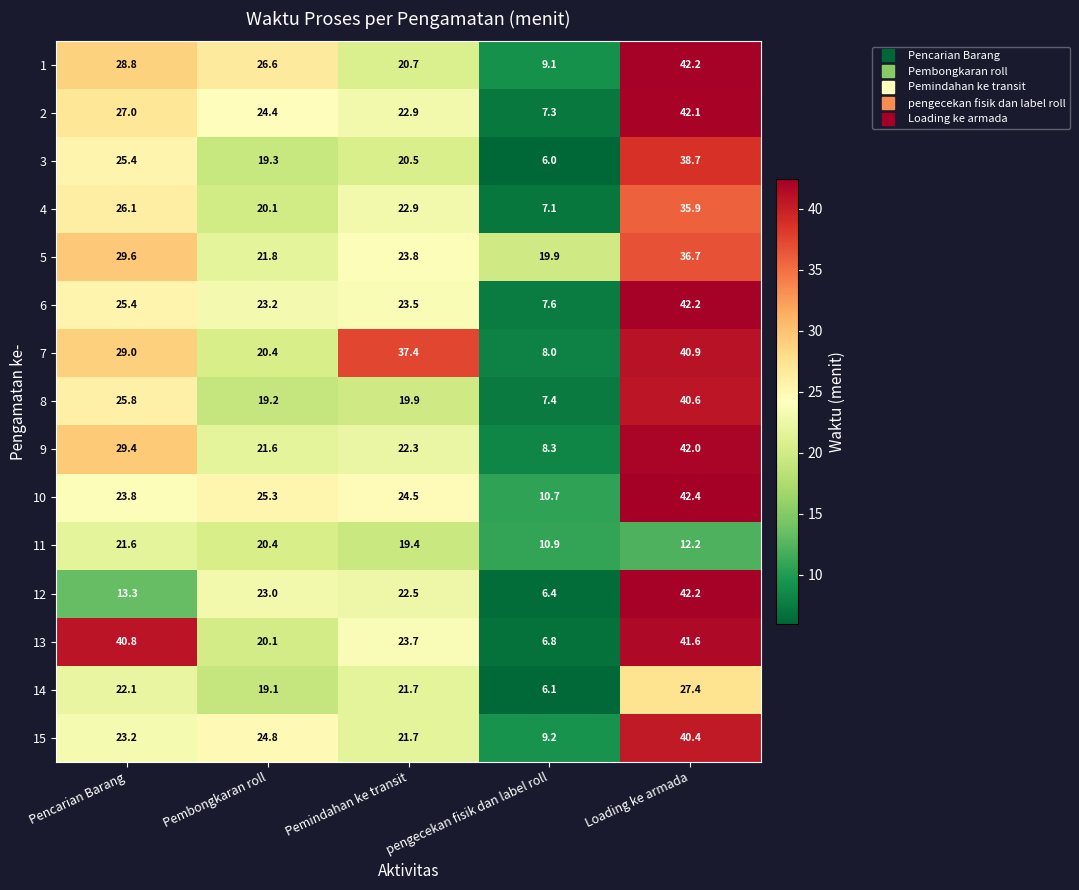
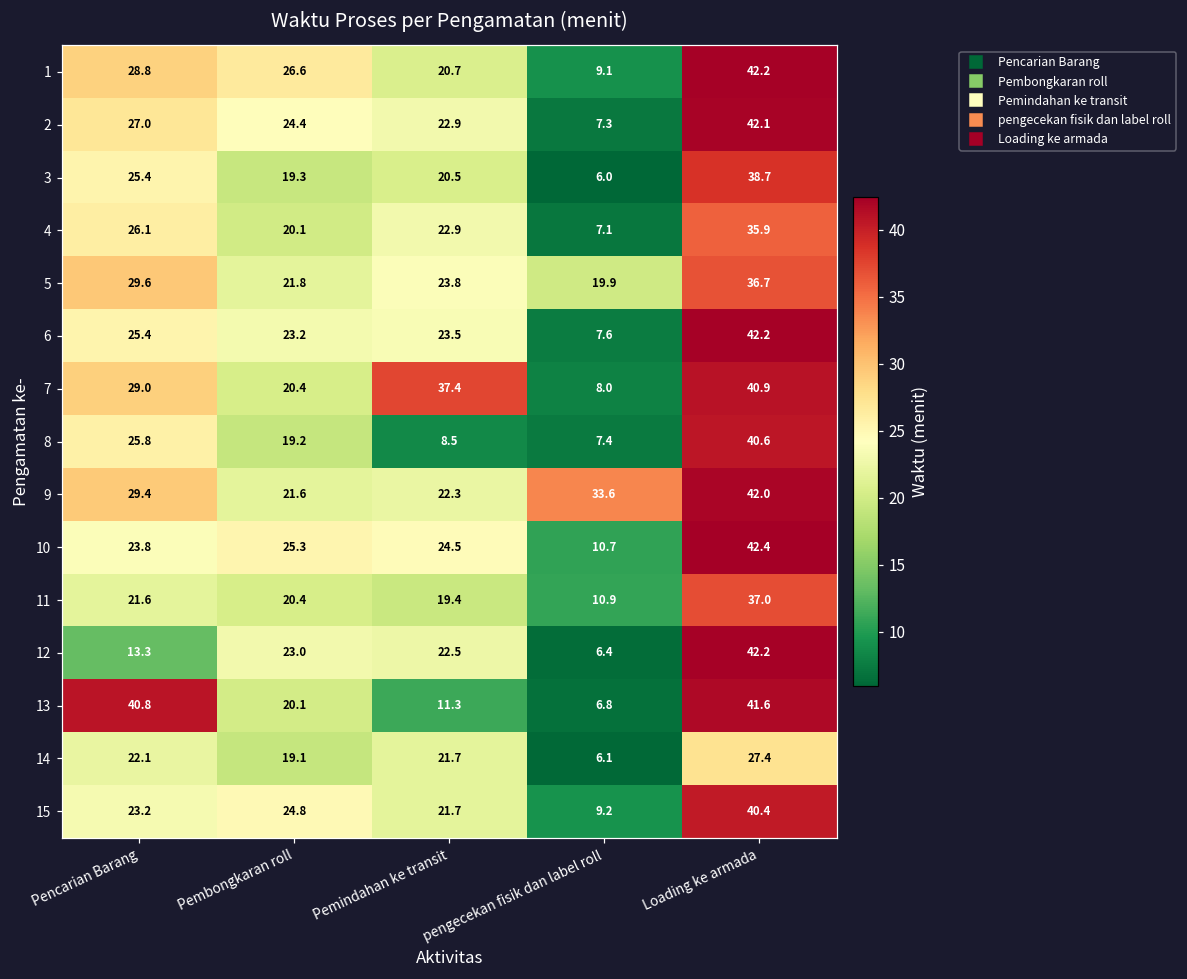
8, Pemindahan ke transit: 19.9 -> 8.5
9, pengecekan fisik dan label roll: 8.3 -> 33.6
11, Loading ke armada: 12.2 -> 37.0
13, Pemindahan ke transit: 23.7 -> 11.3
